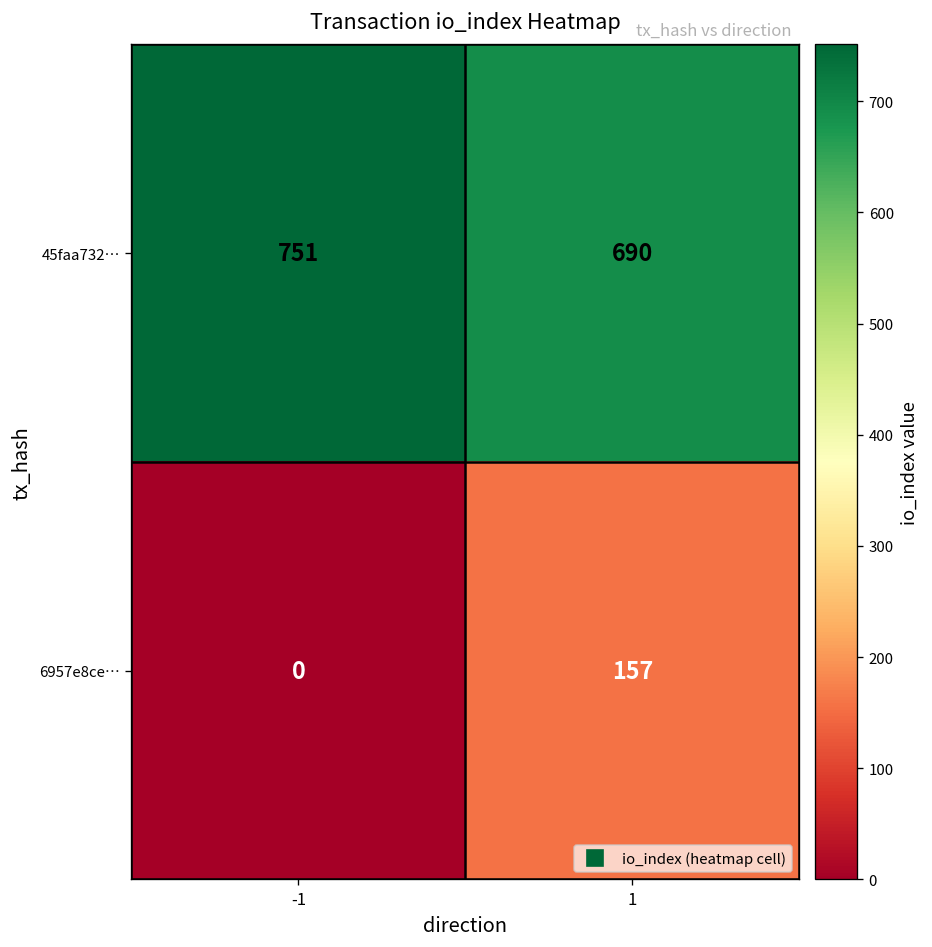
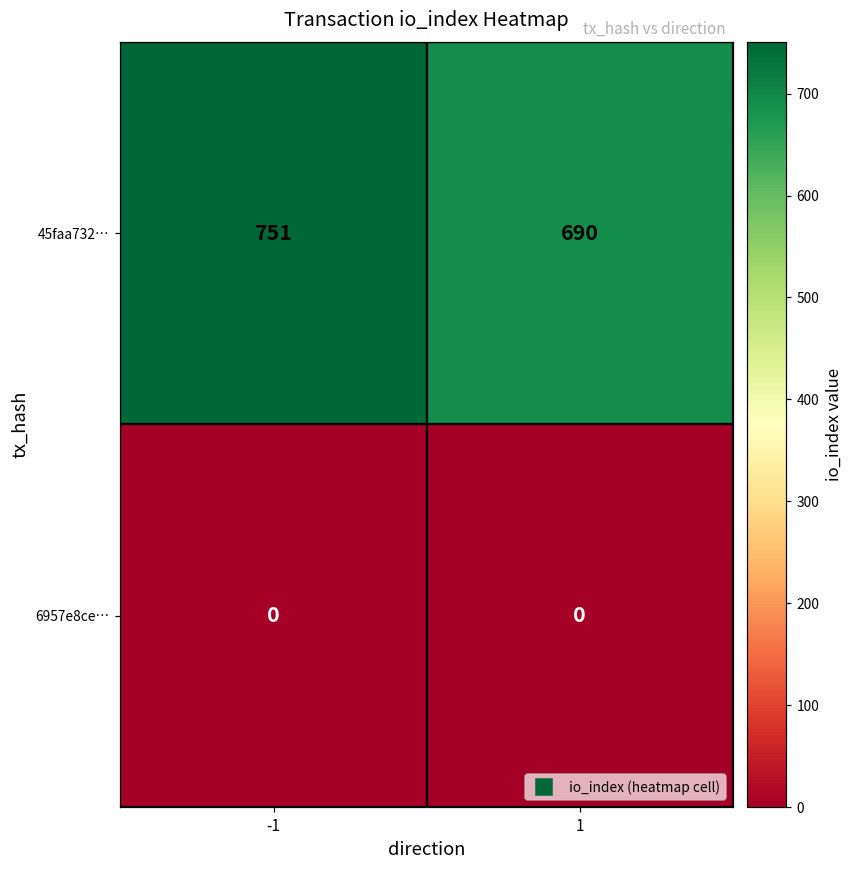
6957e8ce…, 1: 157 -> 0
